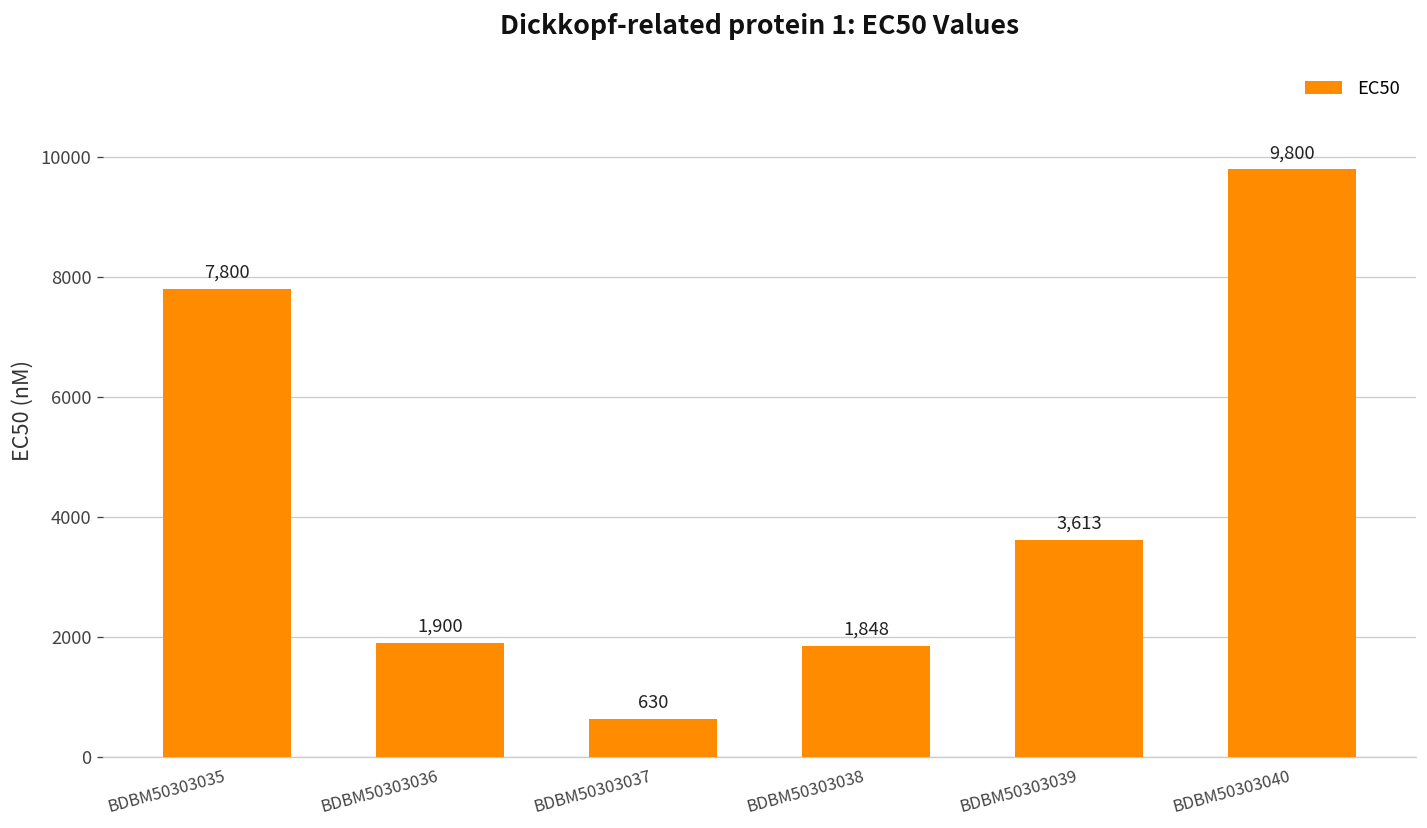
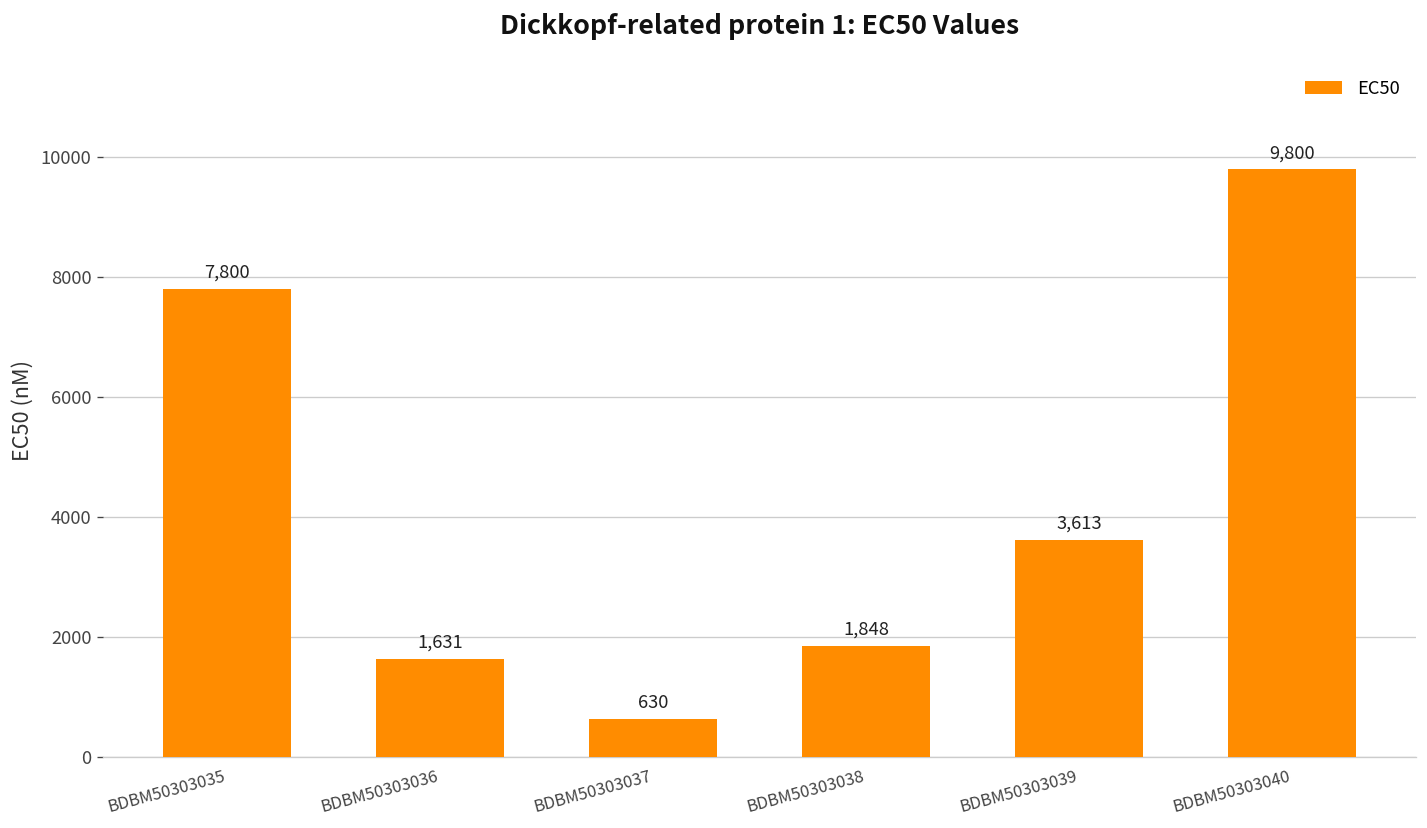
BDBM50303036: 1,900 -> 1,631
